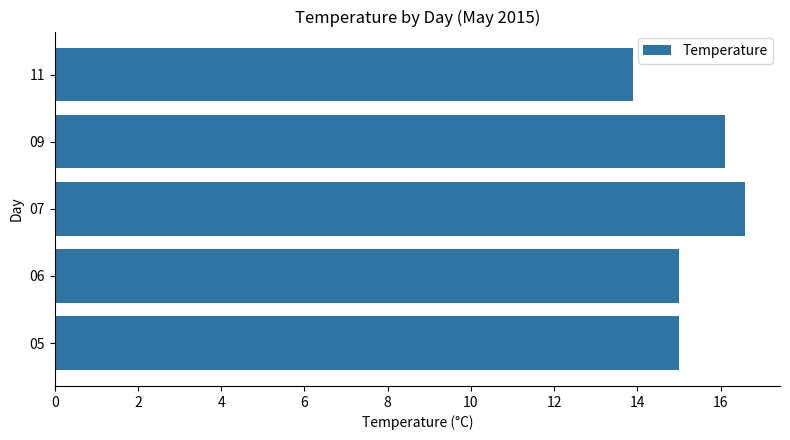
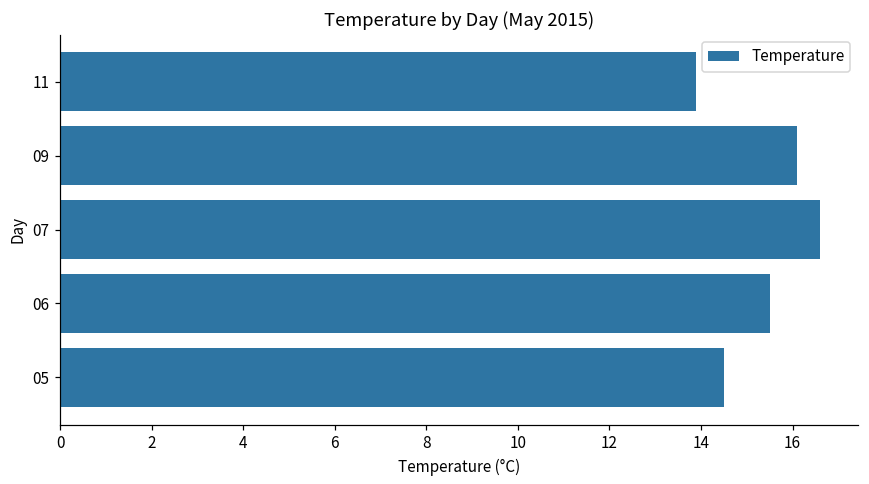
06: 15.0 -> 15.5
05: 15.0 -> 14.5
